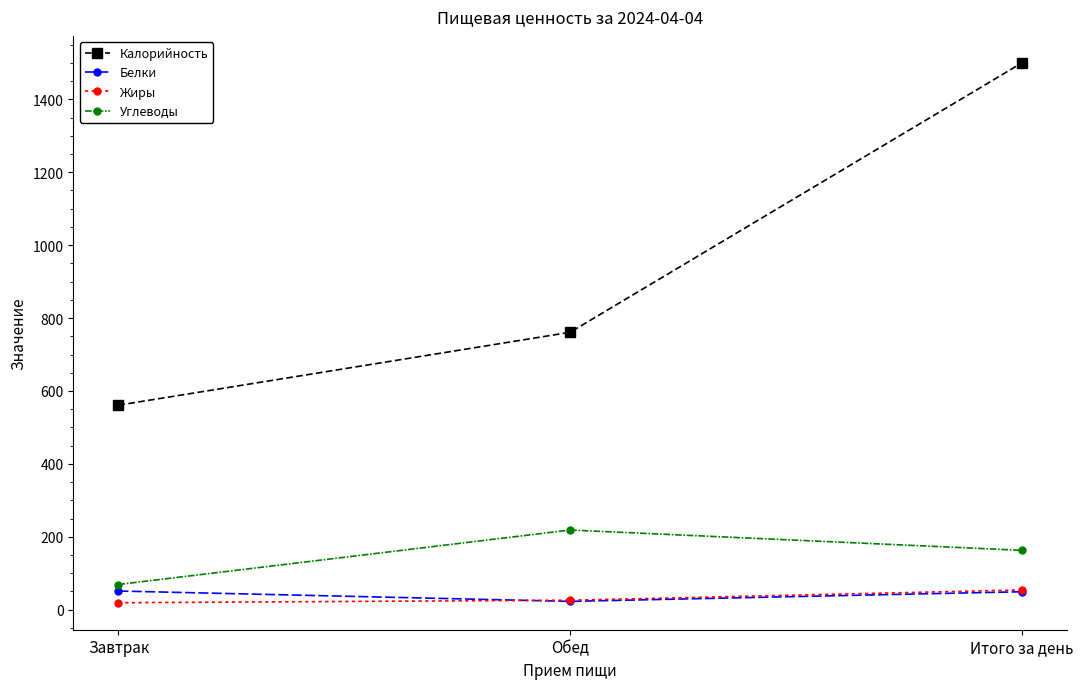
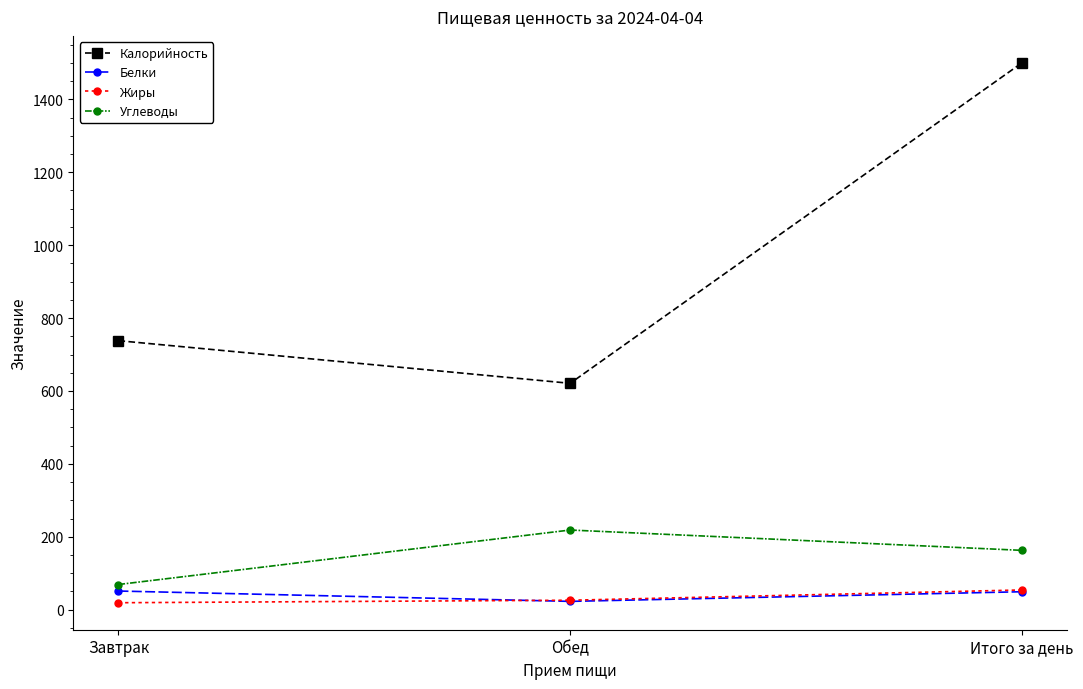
Калорийность, Завтрак: 560 -> 740
Калорийность, Обед: 760 -> 620
